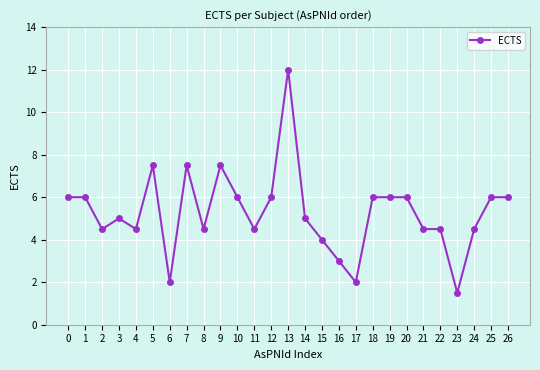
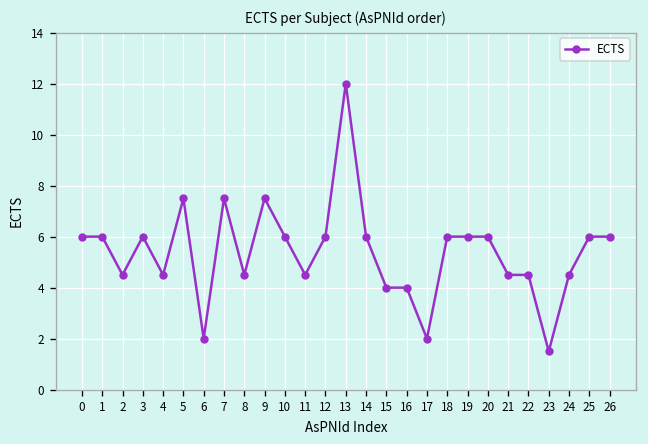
3: 5 -> 6
14: 5 -> 6
16: 3 -> 4
